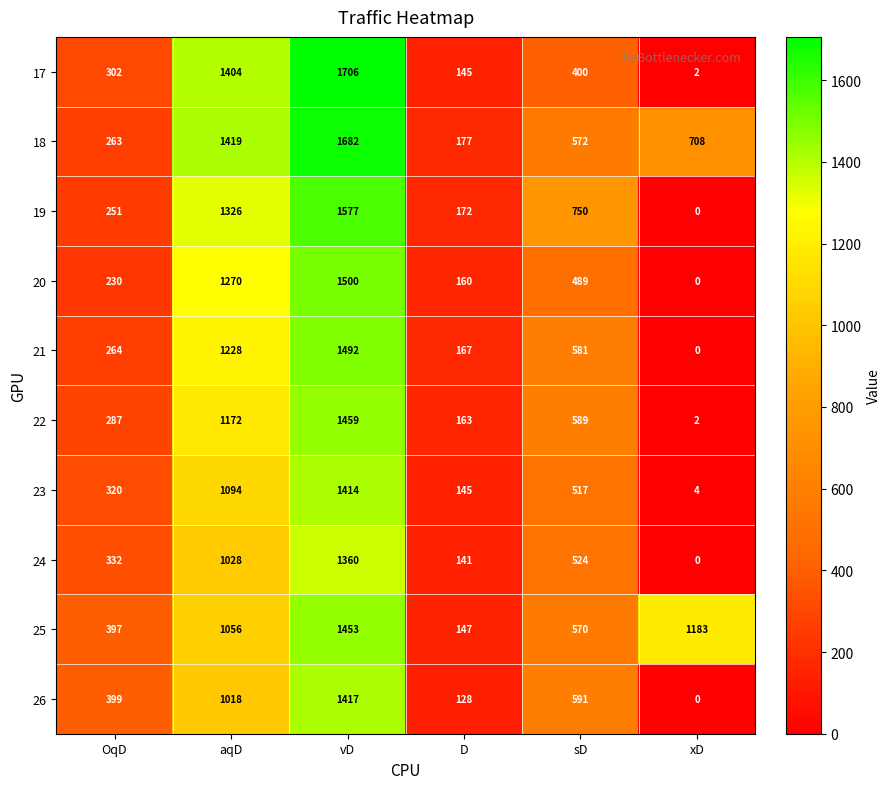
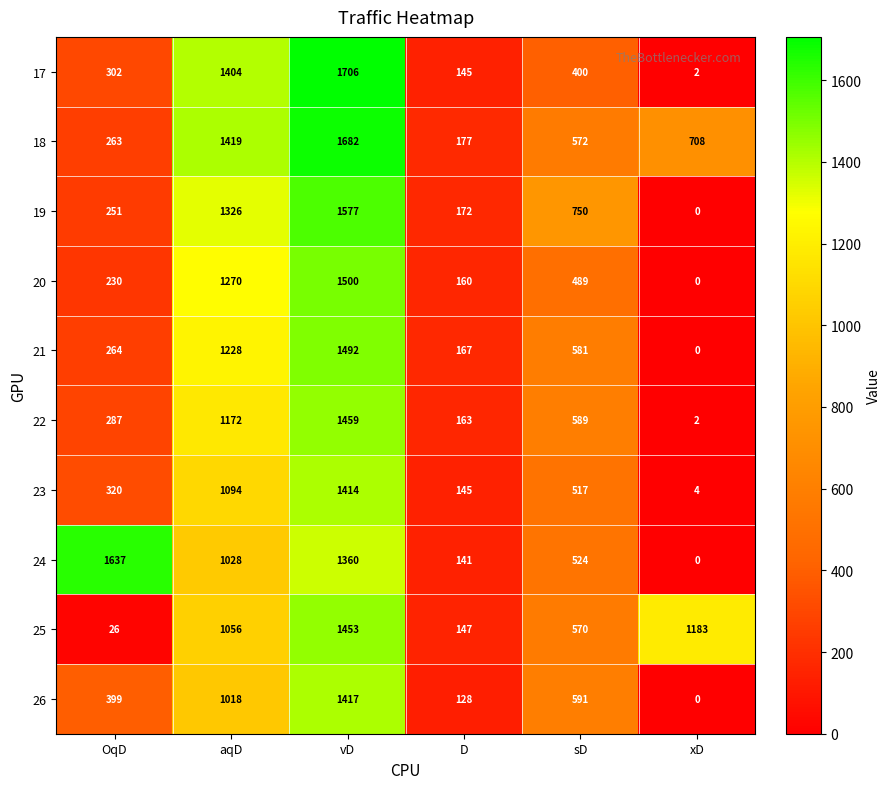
24, OqD: 332 -> 1637
25, OqD: 397 -> 26
